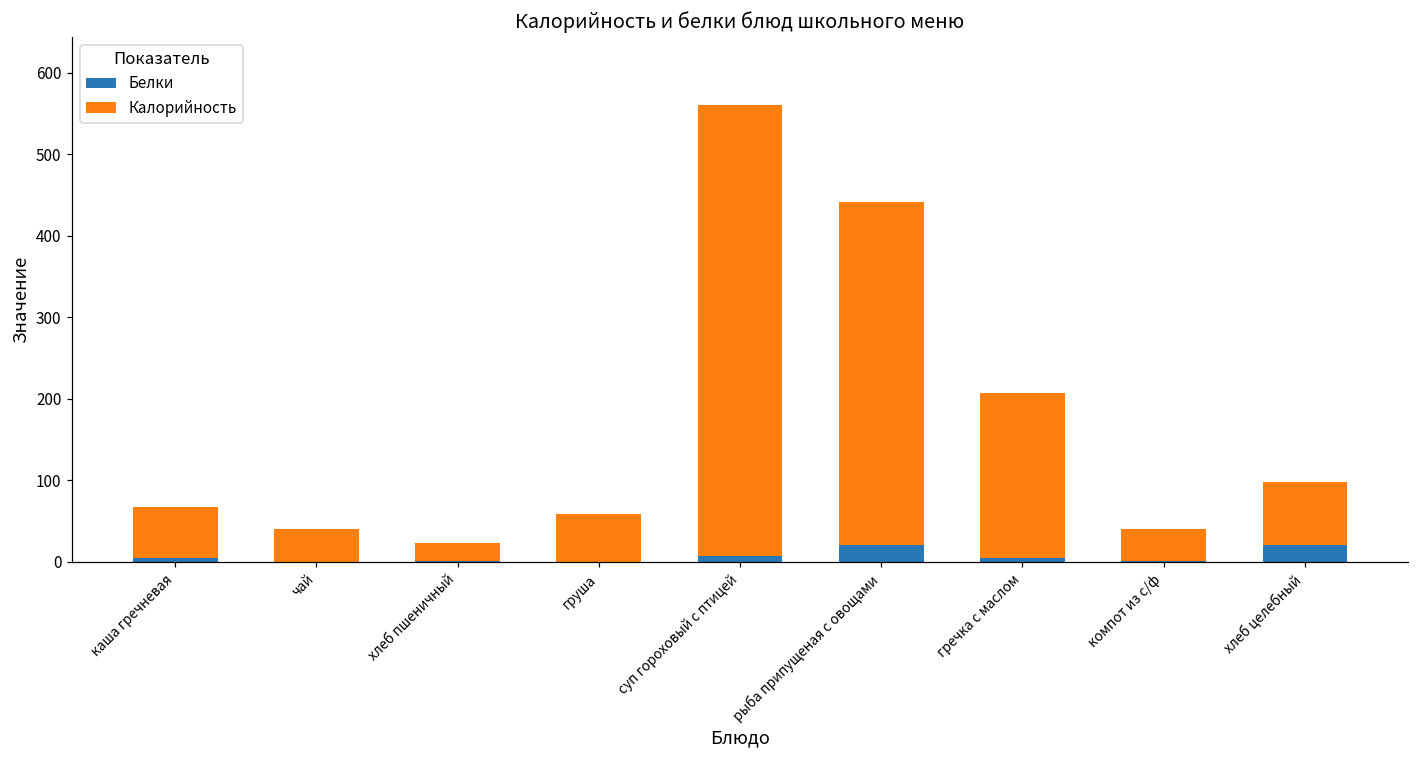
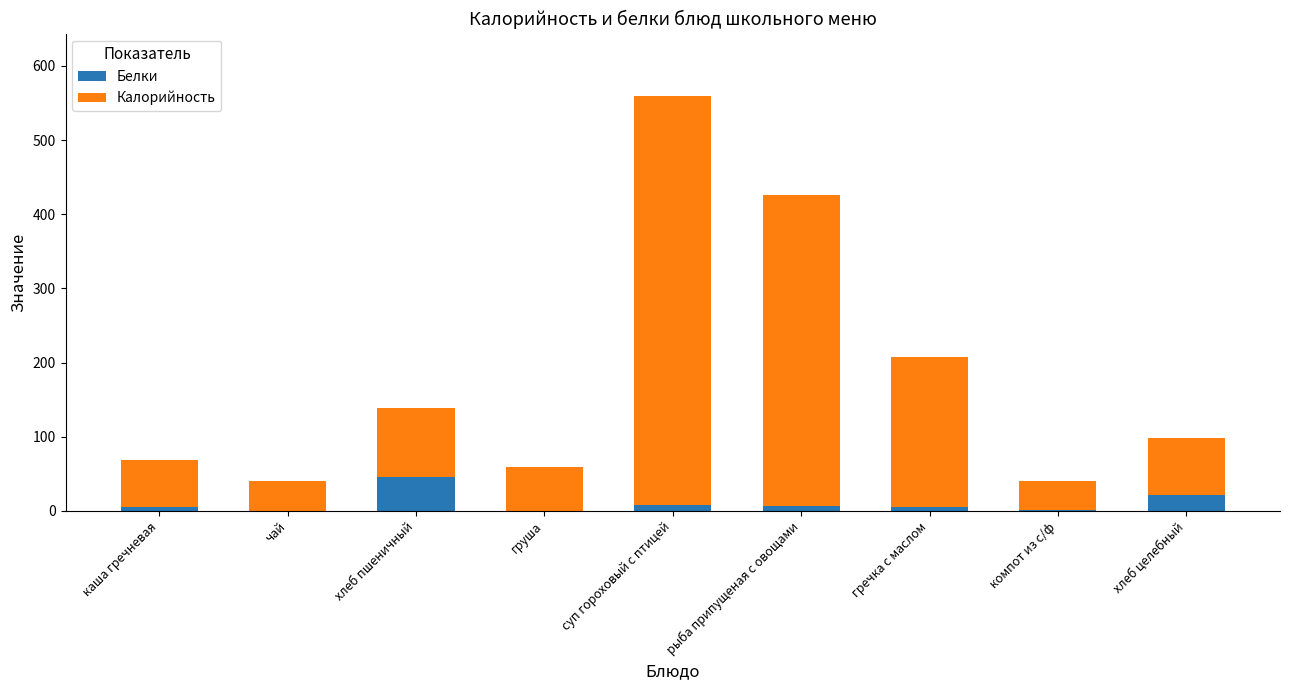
Белки, хлеб пшеничный: 0 -> 50
Калорийность, хлеб пшеничный: 20 -> 90
Белки, рыба припущеная с овощами: 20 -> 10
